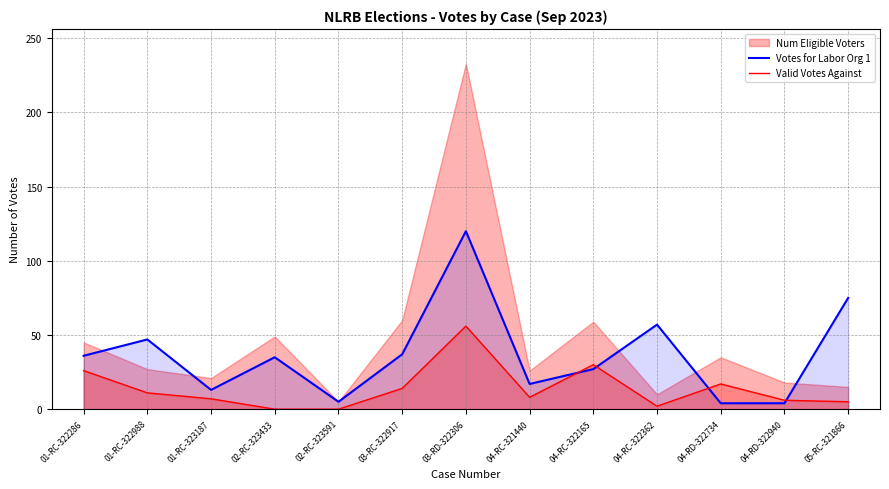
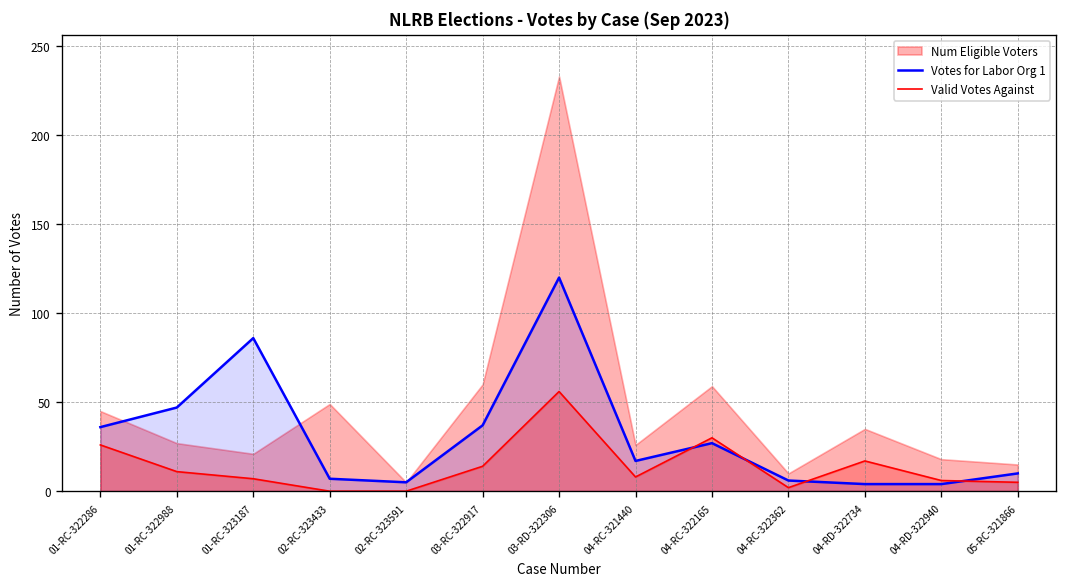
Votes for Labor Org 1, 01-RC-323187: 13 -> 86
Votes for Labor Org 1, 02-RC-323433: 35 -> 7
Votes for Labor Org 1, 04-RC-322362: 57 -> 6
Votes for Labor Org 1, 05-RC-321866: 75 -> 10
